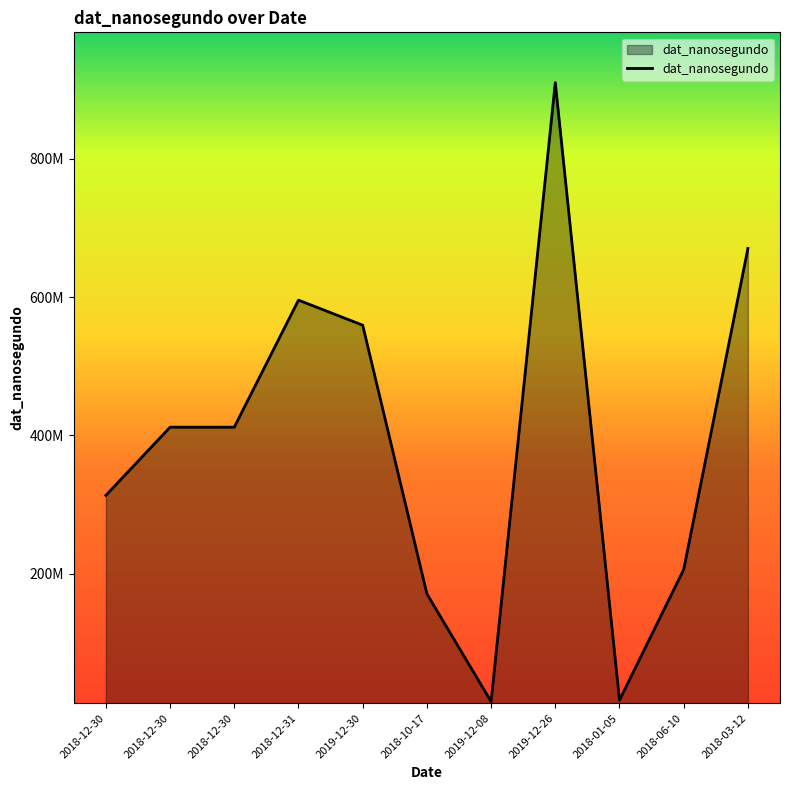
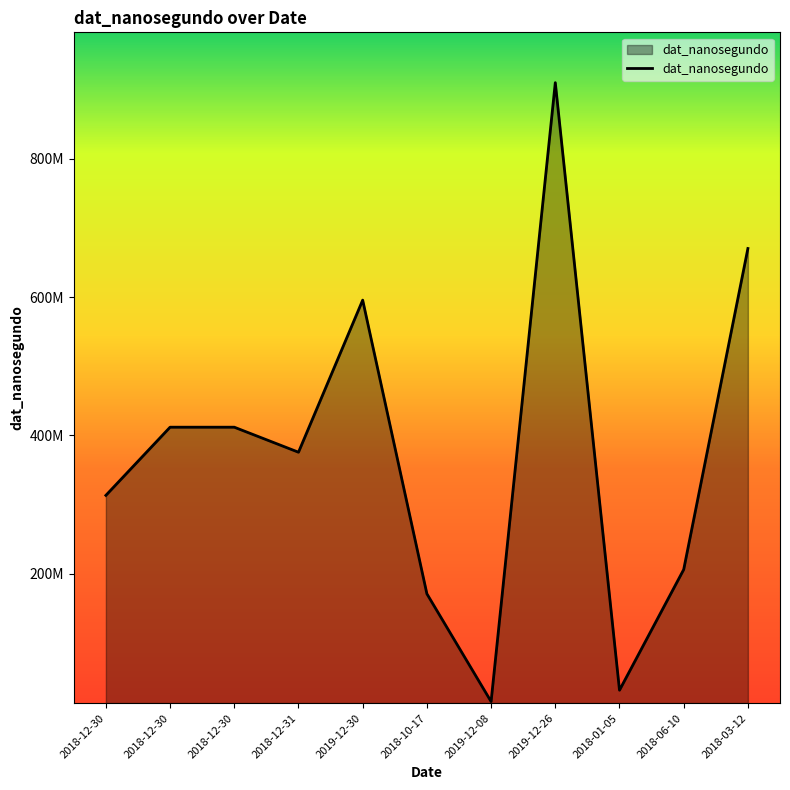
2018-12-31: 600000000 -> 380000000
2019-12-30: 560000000 -> 600000000
2018-01-05: 20000000 -> 30000000
